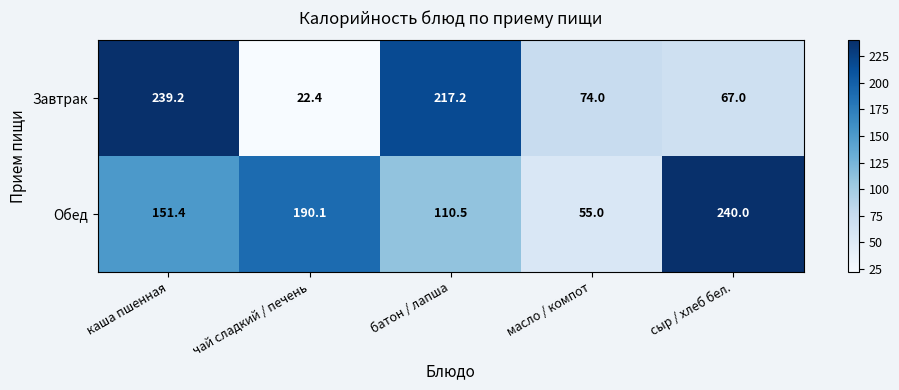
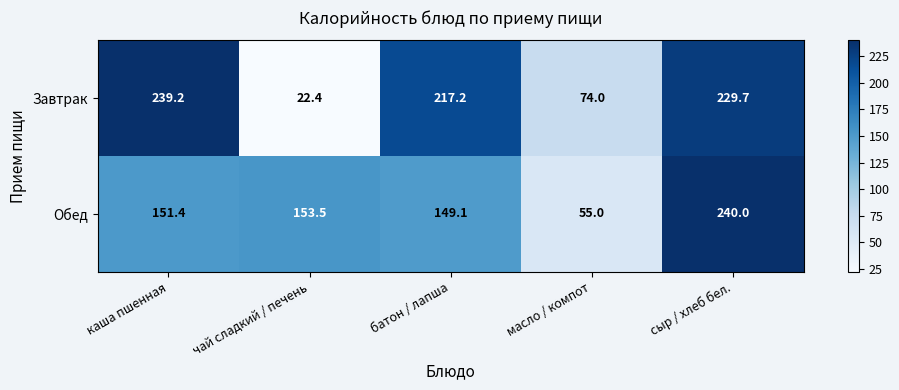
Завтрак, сыр / хлеб бел.: 67.0 -> 229.7
Обед, чай сладкий / печень: 190.1 -> 153.5
Обед, батон / лапша: 110.5 -> 149.1
